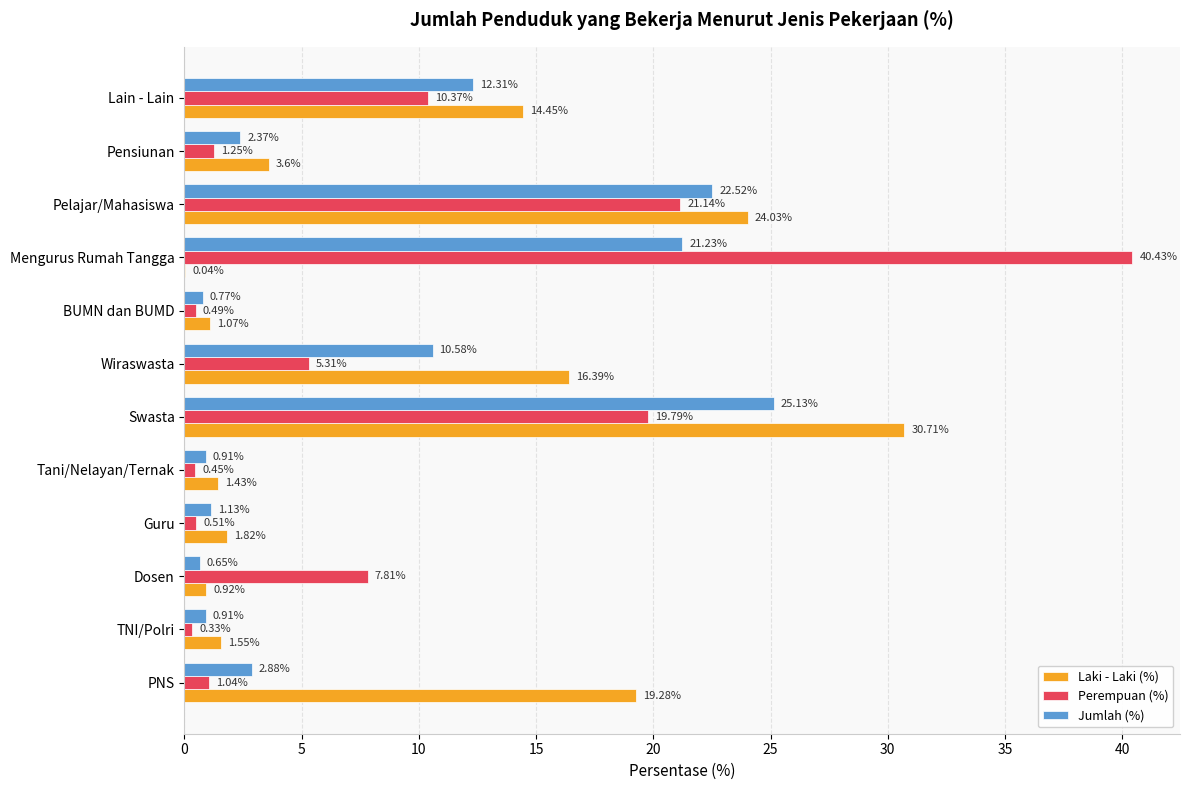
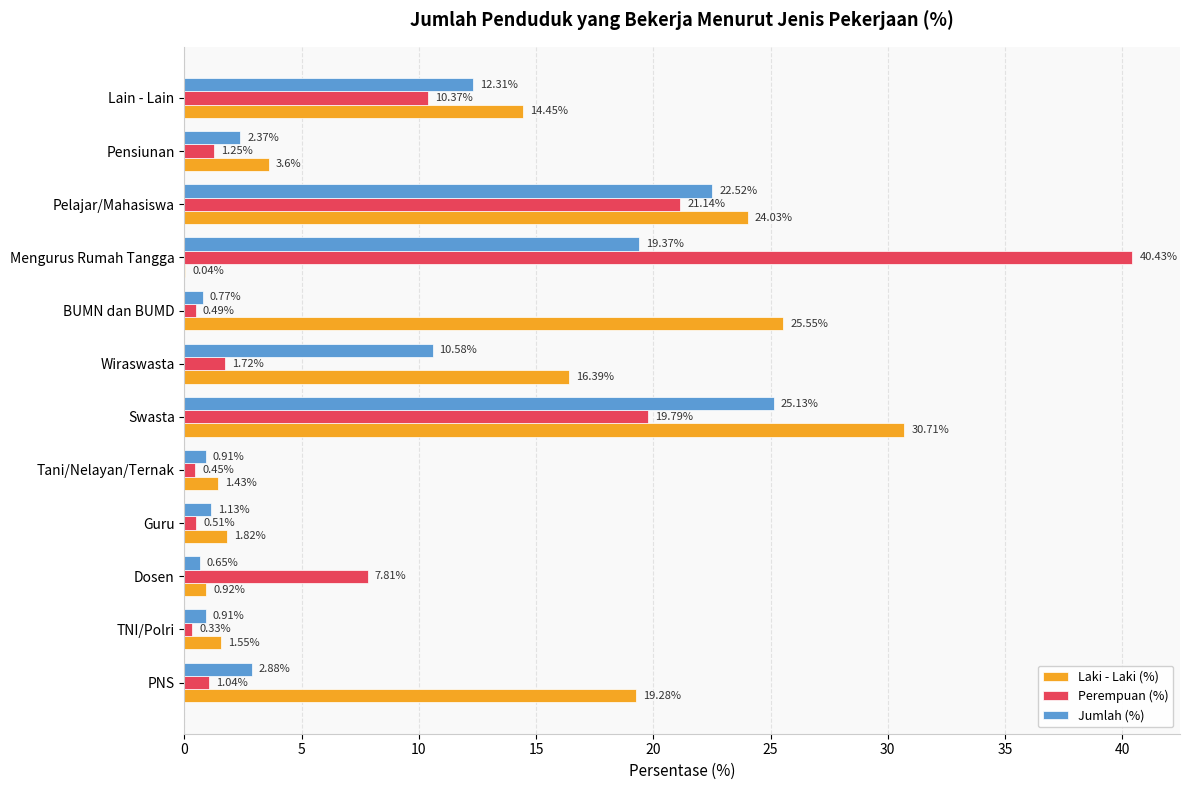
Jumlah (%), Mengurus Rumah Tangga: 21.23% -> 19.37%
Laki - Laki (%), BUMN dan BUMD: 1.07% -> 25.55%
Perempuan (%), Wiraswasta: 5.31% -> 1.72%
